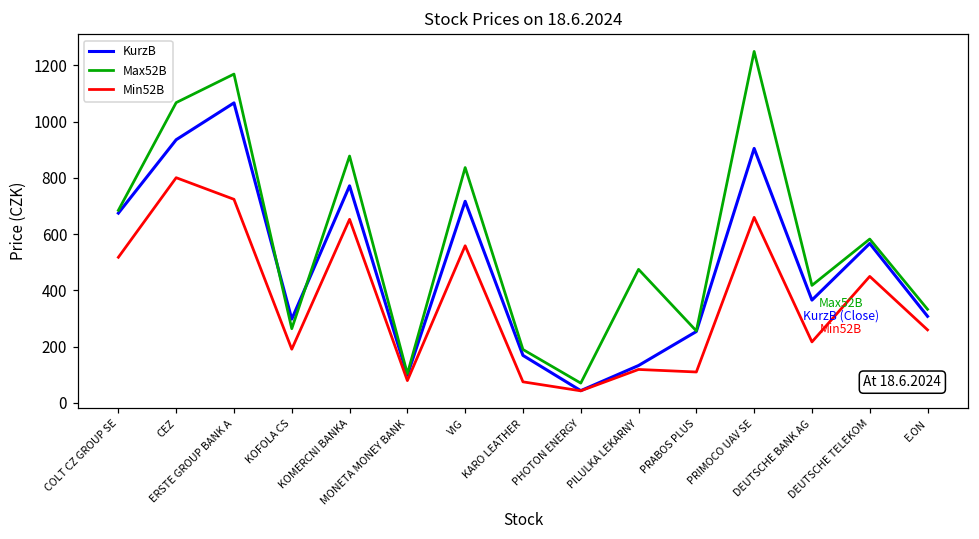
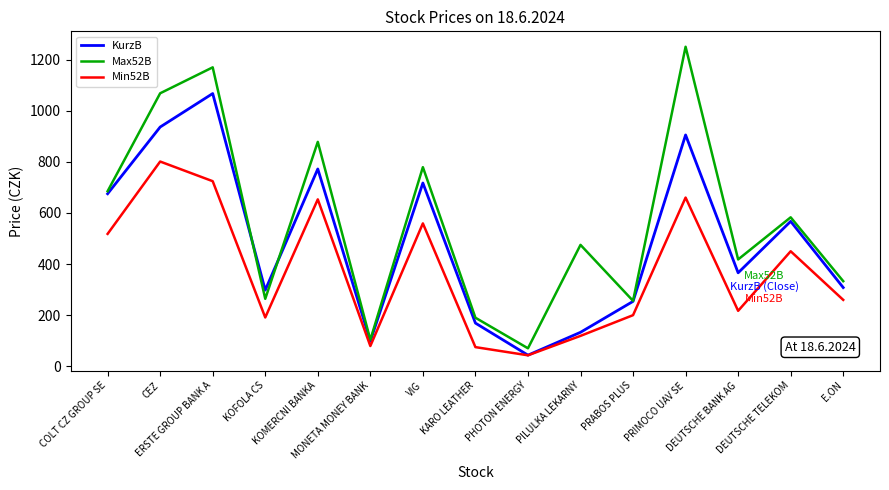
Max52B, VIG: 840 -> 780
Min52B, PRABOS PLUS: 110 -> 200
